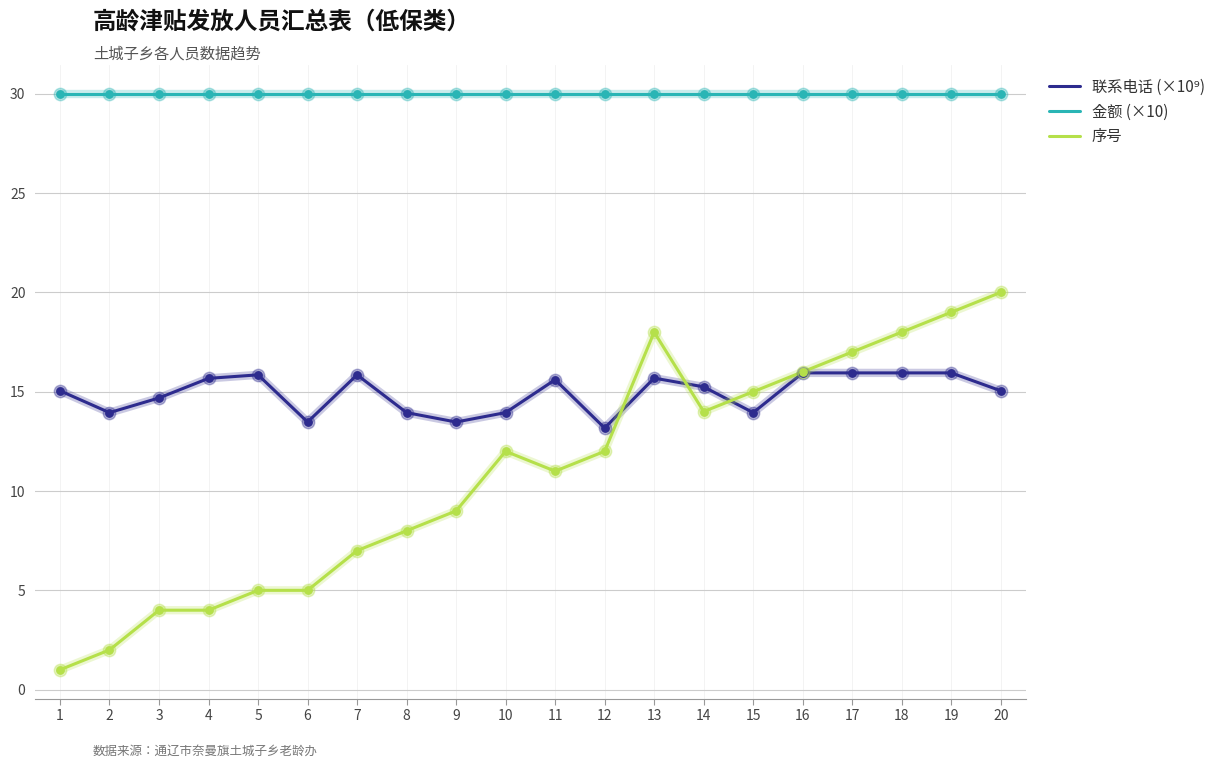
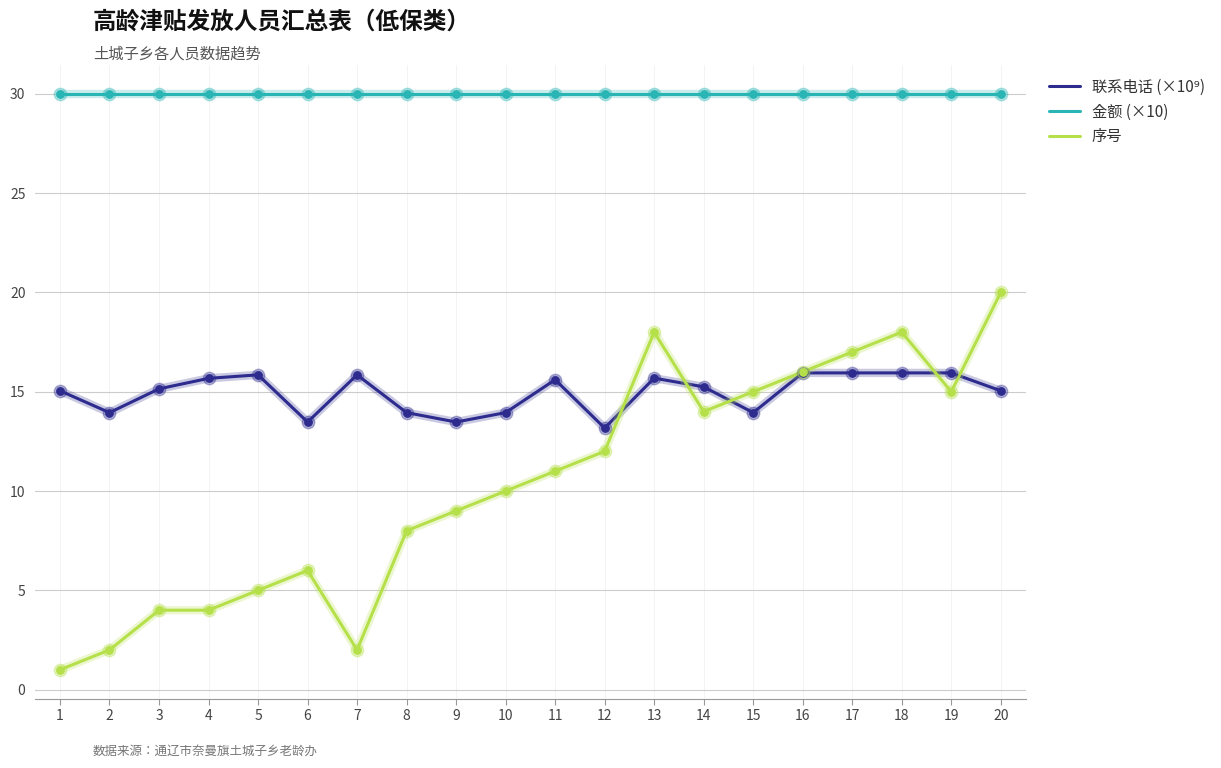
联系电话 (×10⁹), 3: 14.7 -> 15.1
序号, 6: 5 -> 6
序号, 7: 7 -> 2
序号, 10: 12 -> 10
序号, 19: 19 -> 15
